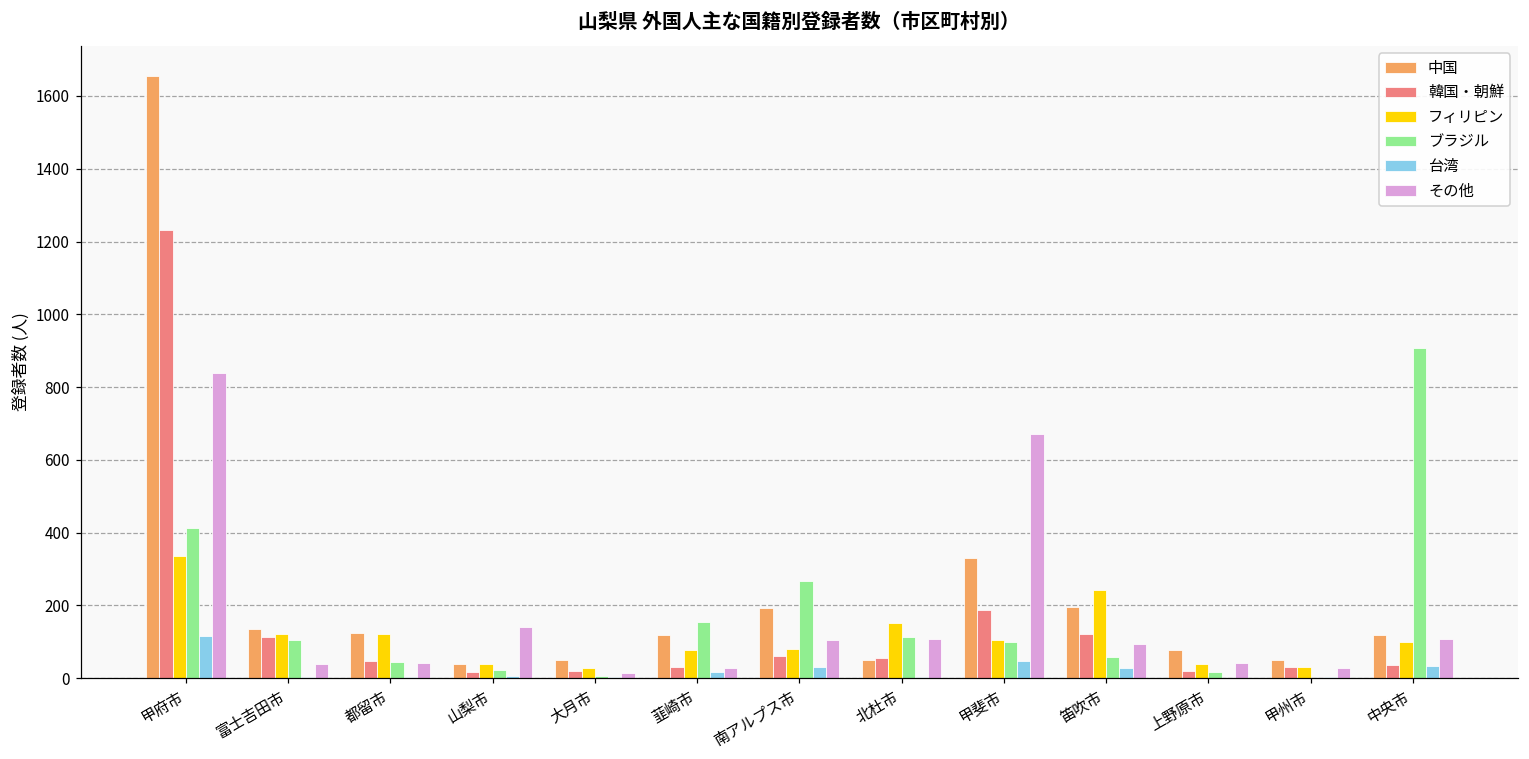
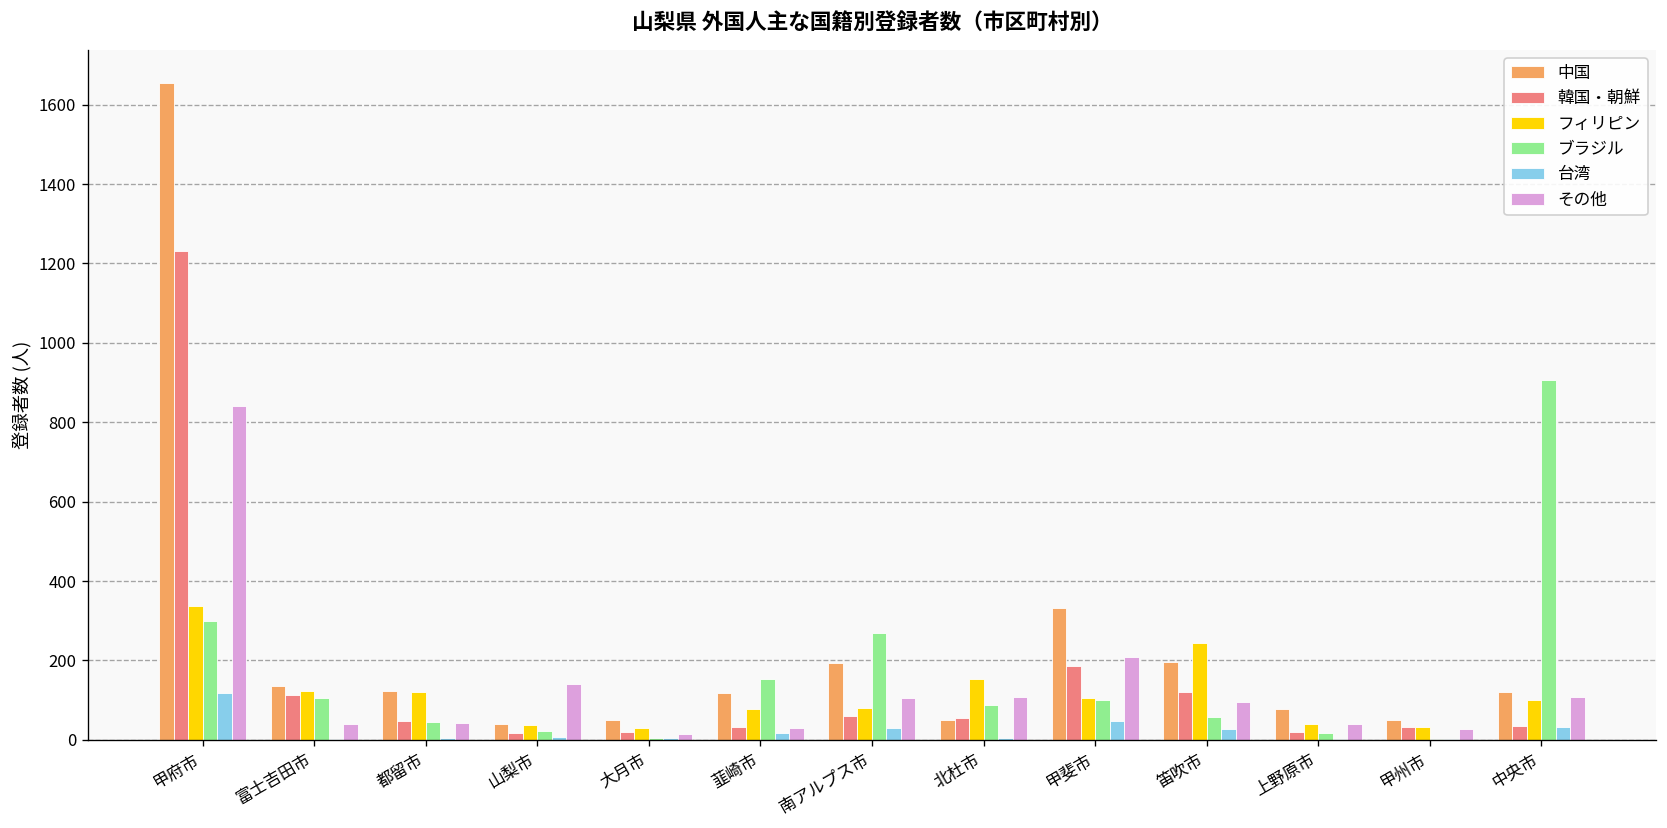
ブラジル, 甲府市: 410 -> 300
ブラジル, 北杜市: 110 -> 90
その他, 甲斐市: 670 -> 210
